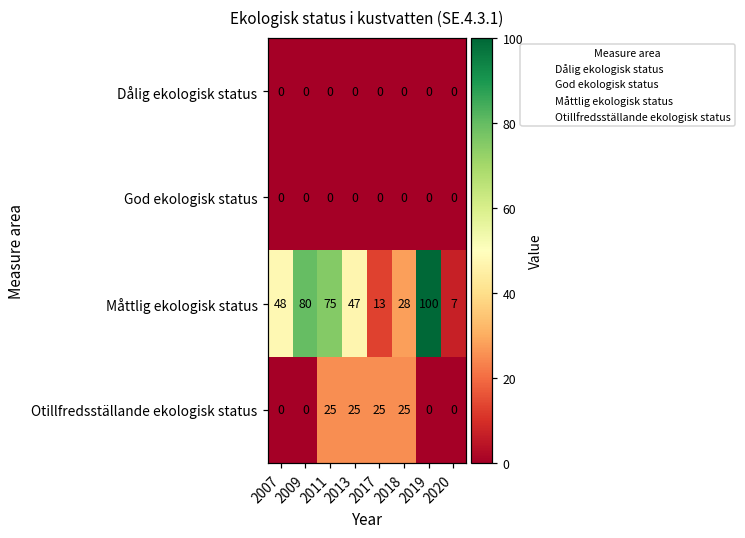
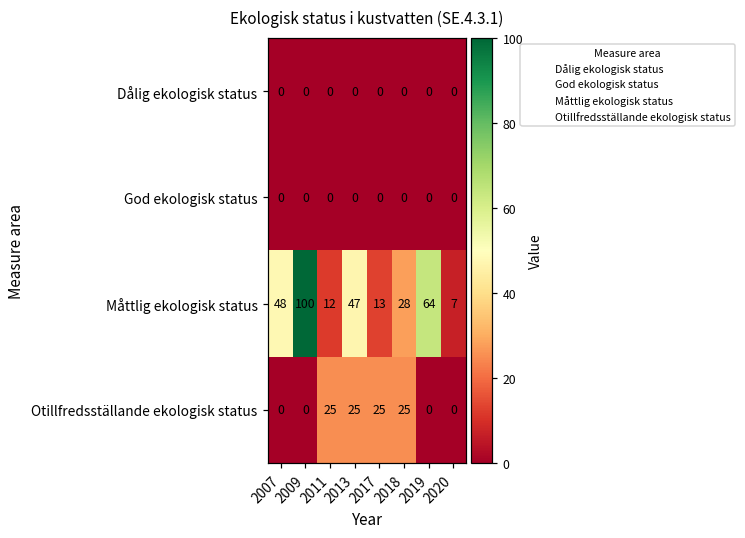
Måttlig ekologisk status, 2009: 80 -> 100
Måttlig ekologisk status, 2011: 75 -> 12
Måttlig ekologisk status, 2019: 100 -> 64
